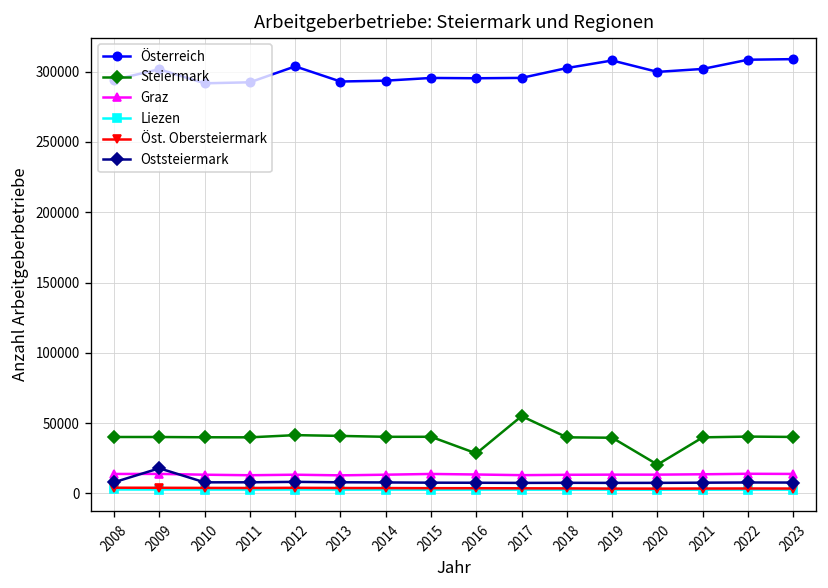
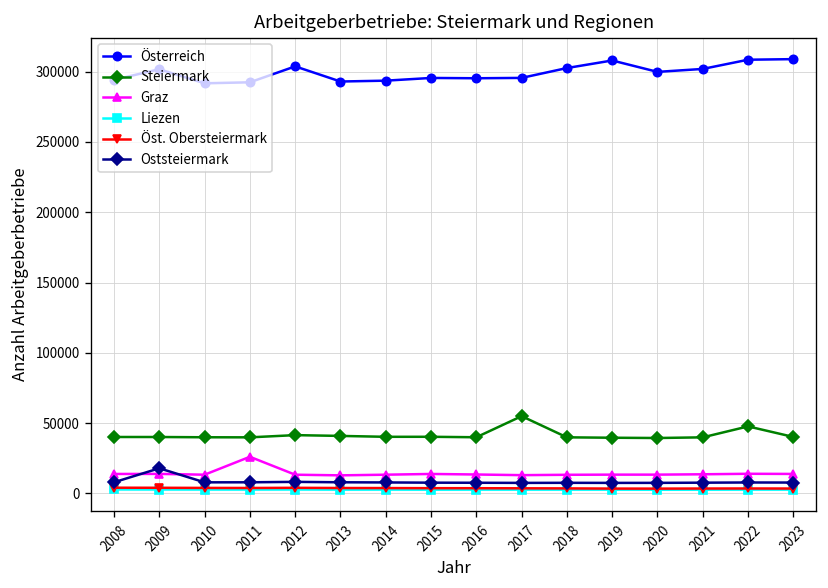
Graz, 2011: 13000 -> 26000
Steiermark, 2016: 28000 -> 40000
Steiermark, 2020: 21000 -> 39000
Steiermark, 2022: 40000 -> 48000
